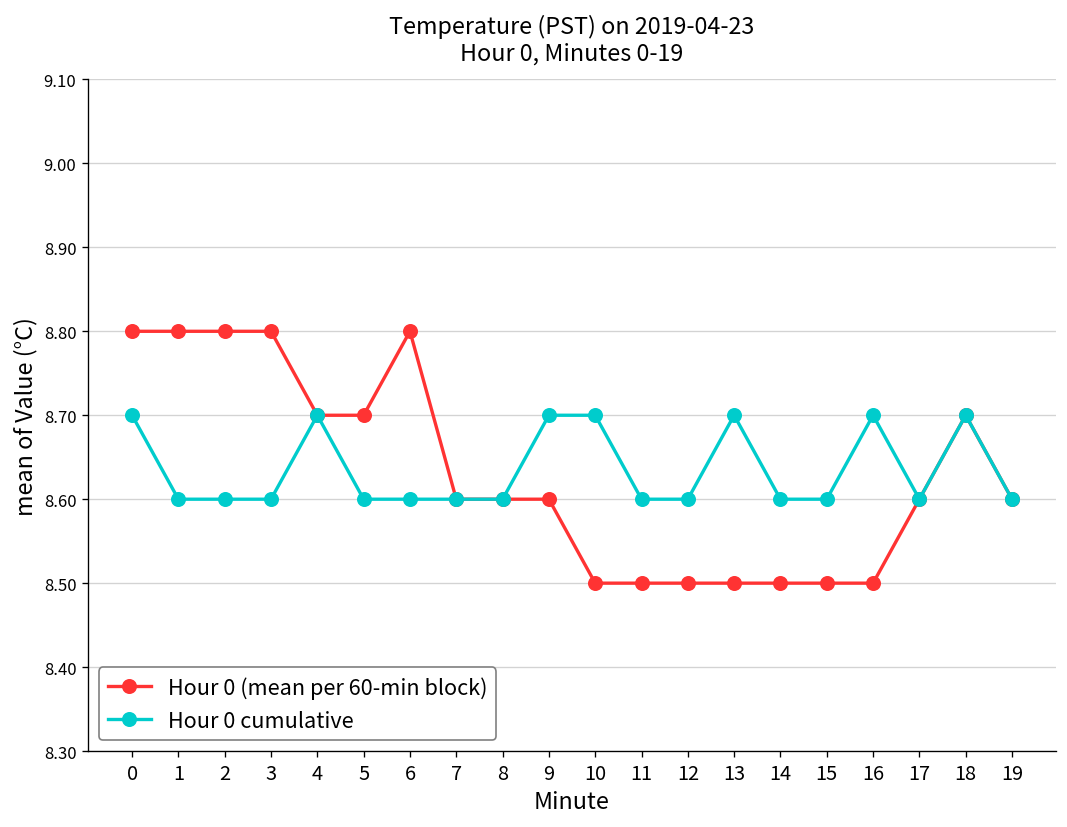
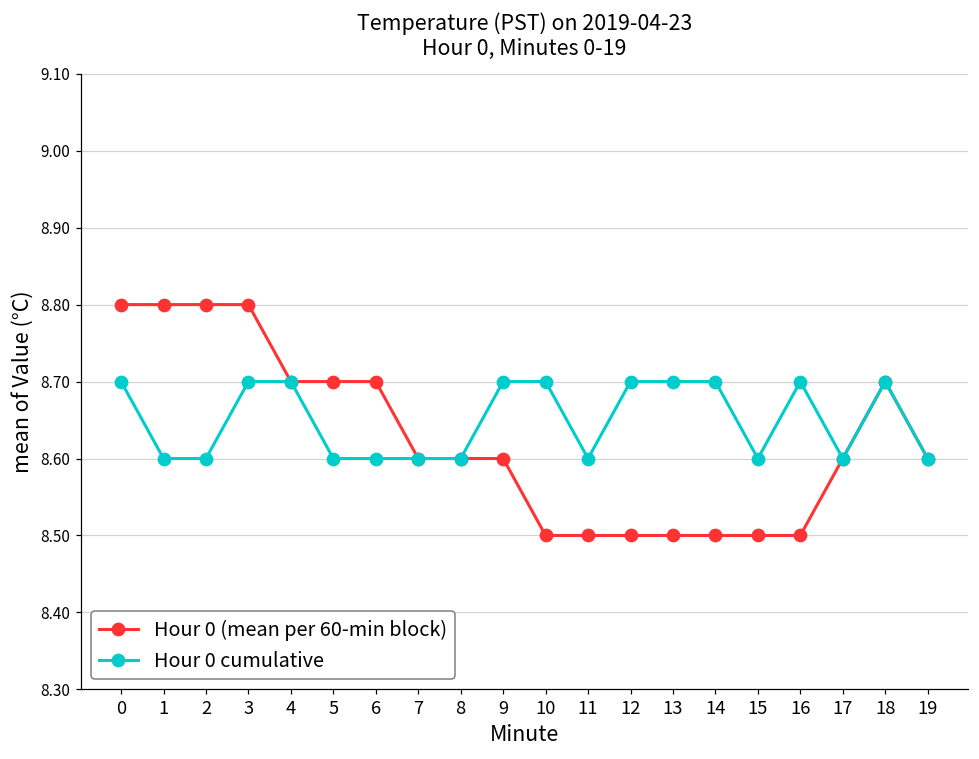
Hour 0 cumulative, 3: 8.6 -> 8.7
Hour 0 (mean per 60-min block), 6: 8.8 -> 8.7
Hour 0 cumulative, 12: 8.6 -> 8.7
Hour 0 cumulative, 14: 8.6 -> 8.7
